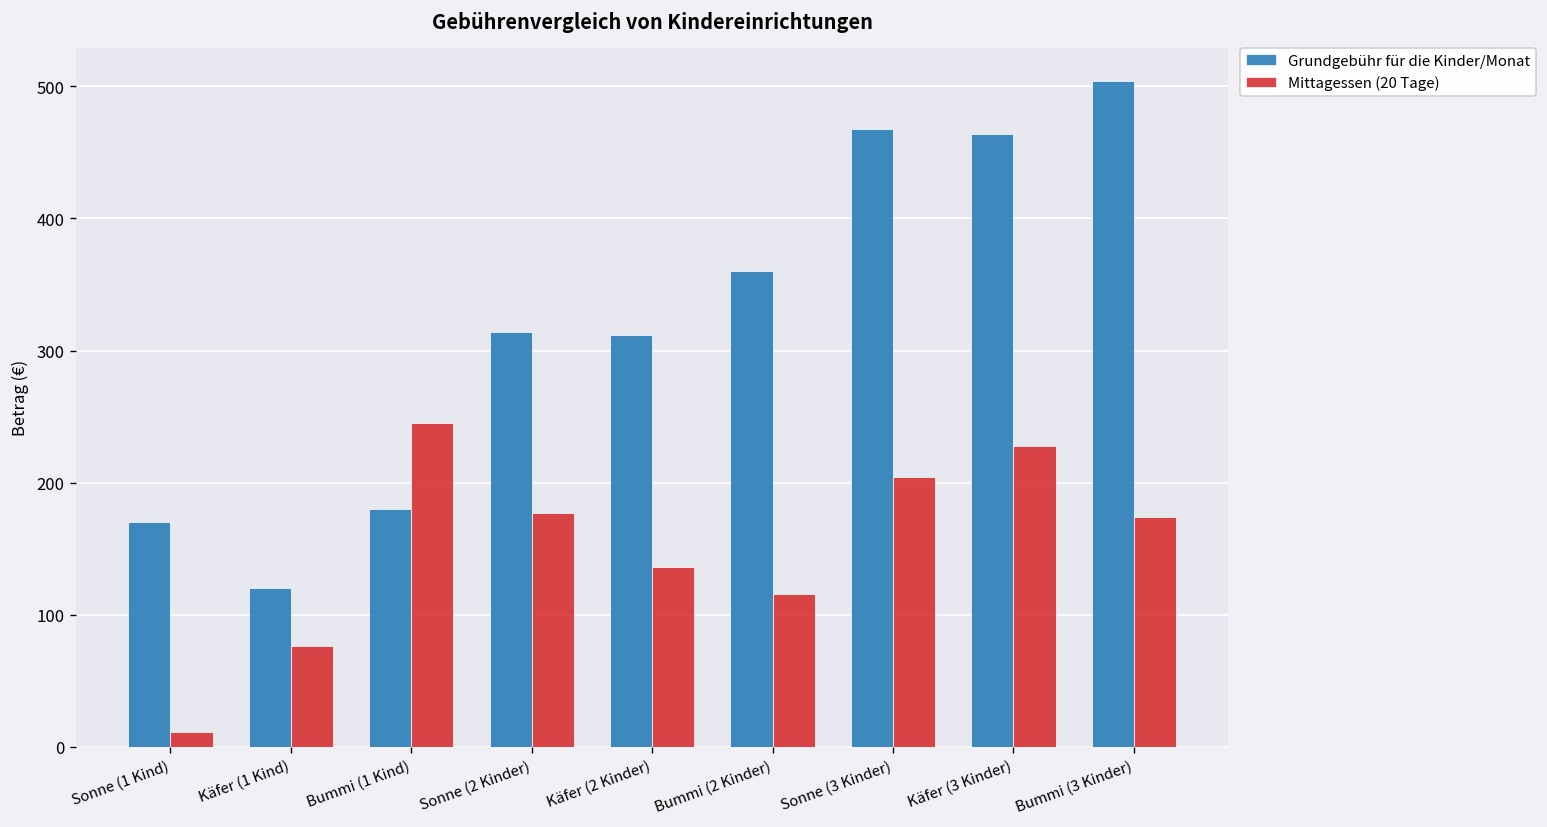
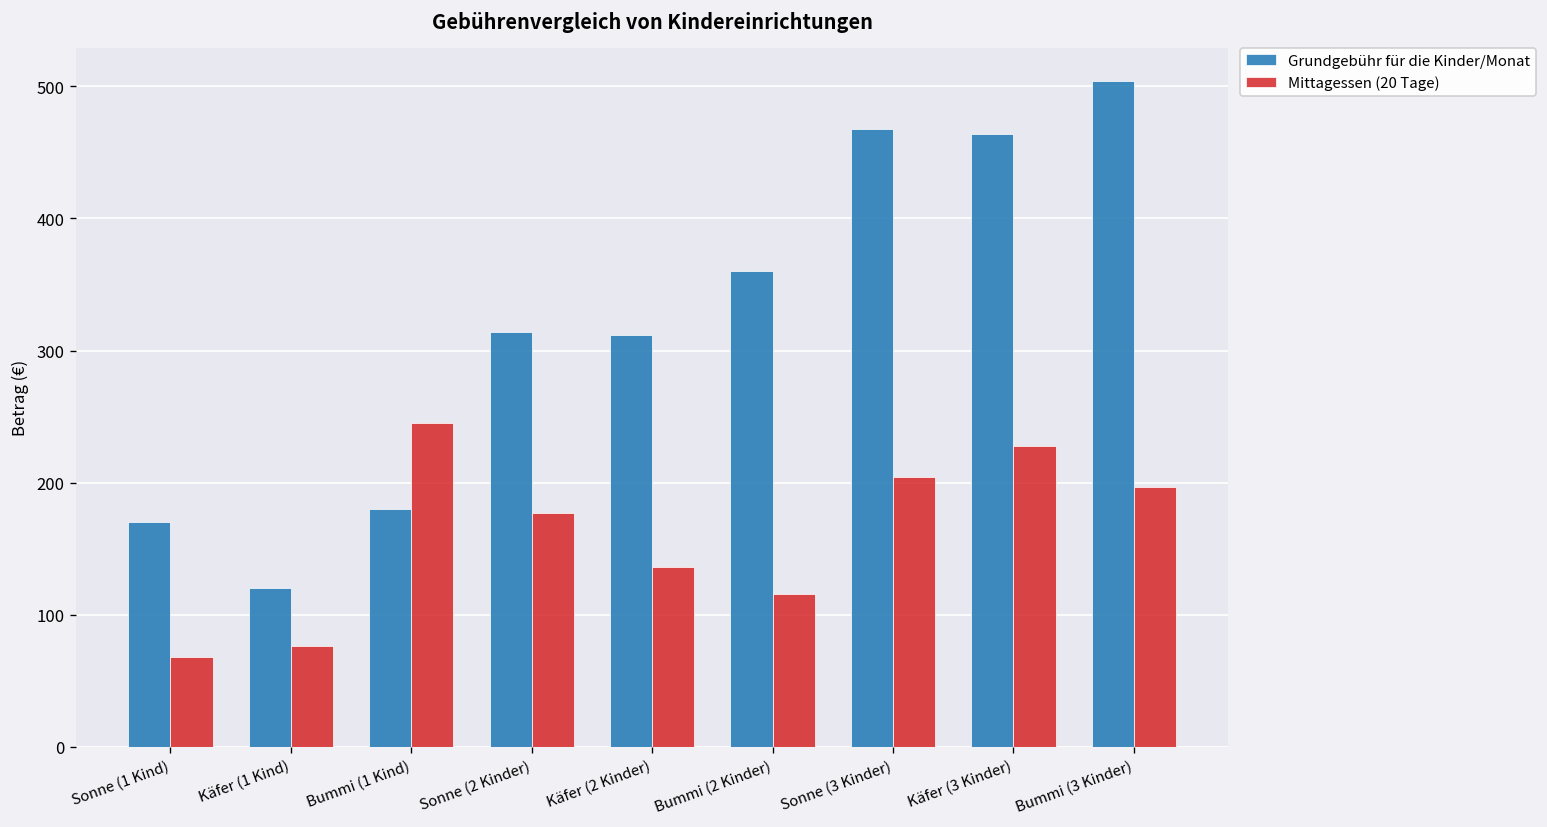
Mittagessen (20 Tage), Sonne (1 Kind): 11 -> 68
Mittagessen (20 Tage), Bummi (3 Kinder): 174 -> 197
